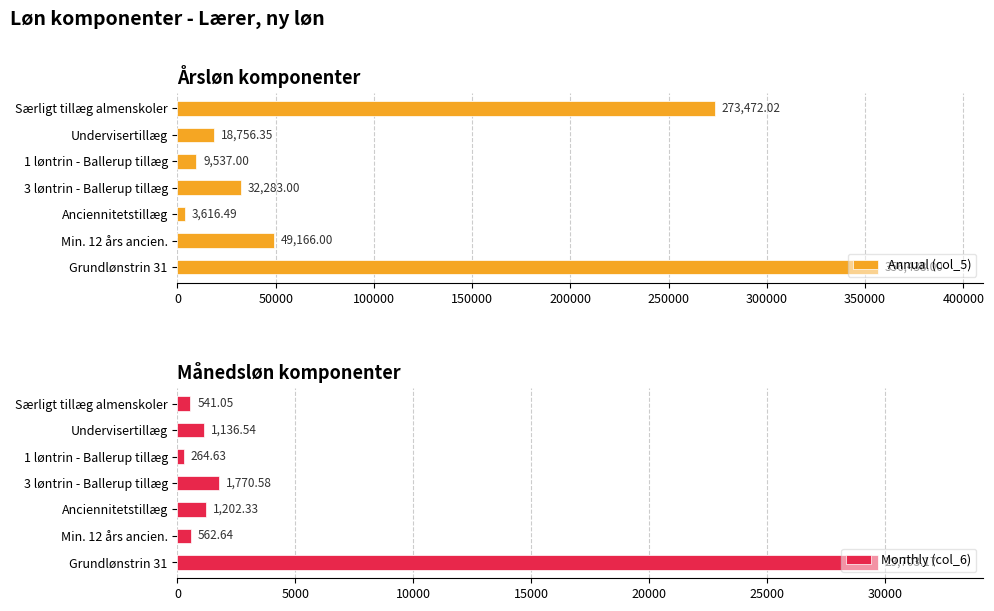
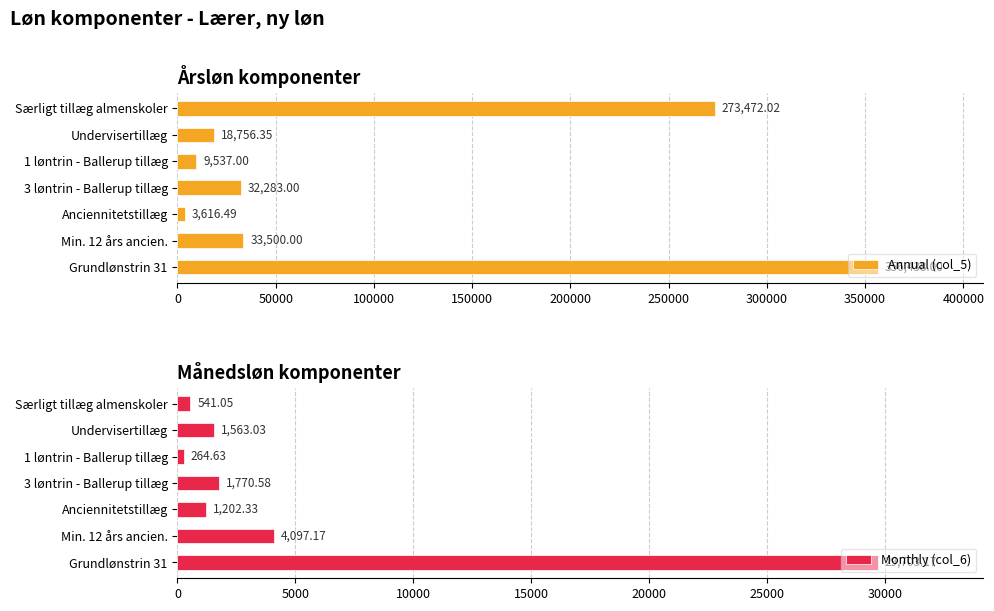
Årsløn komponenter, Min. 12 års ancien.: 49,166.00 -> 33,500.00
Månedsløn komponenter, Undervisertillæg: 1,136.54 -> 1,563.03
Månedsløn komponenter, Min. 12 års ancien.: 562.64 -> 4,097.17
